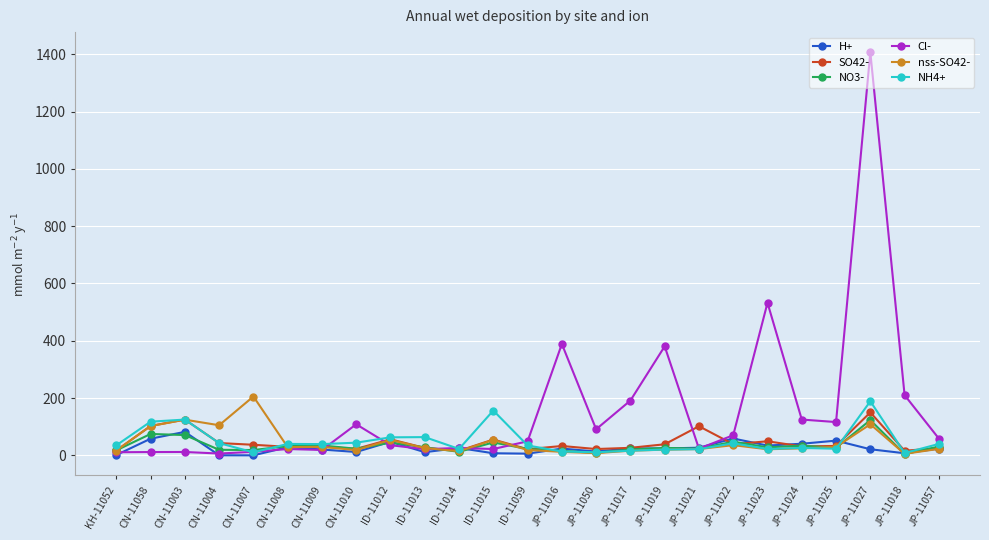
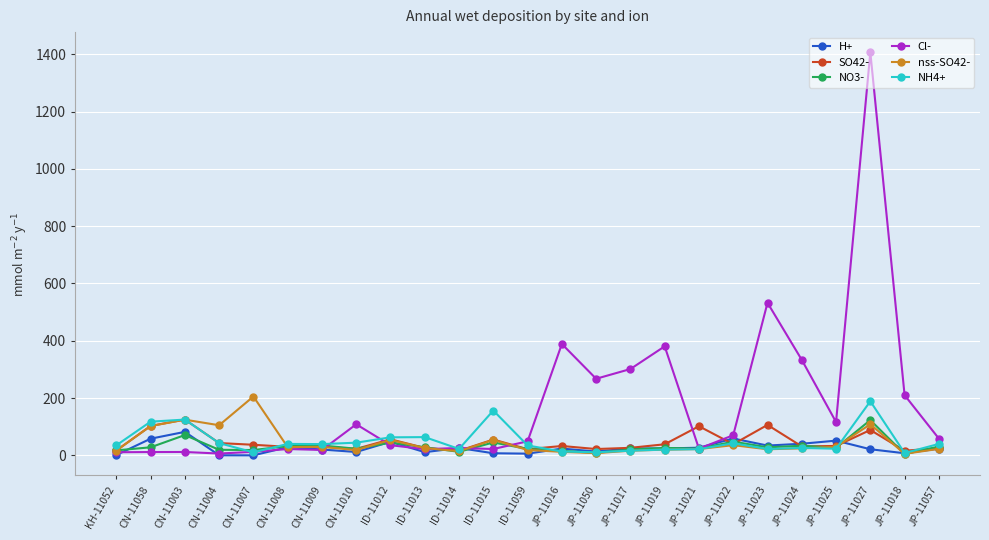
NO3-, CN-11058: 70 -> 30
Cl-, JP-11050: 90 -> 270
Cl-, JP-11017: 190 -> 300
SO42-, JP-11023: 50 -> 110
Cl-, JP-11024: 120 -> 330
SO42-, JP-11027: 150 -> 90
